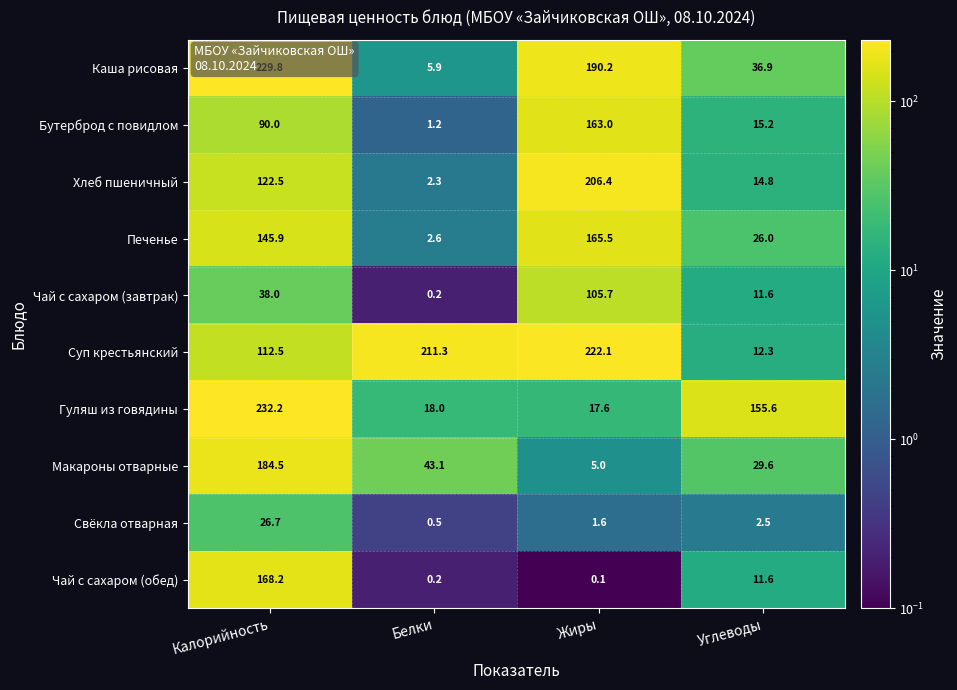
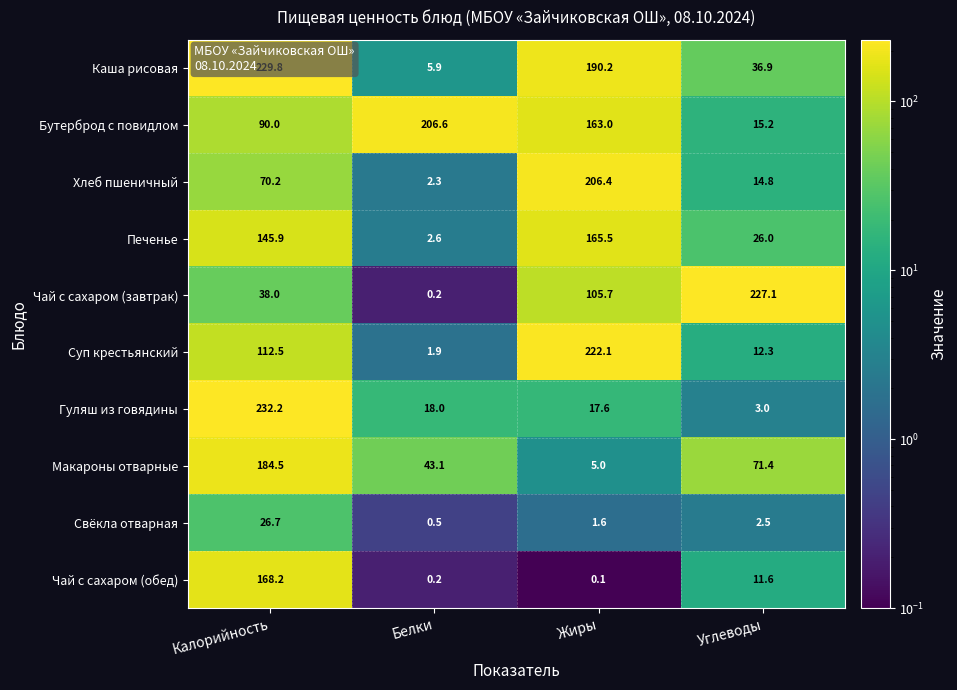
Бутерброд с повидлом, Белки: 1.2 -> 206.6
Хлеб пшеничный, Калорийность: 122.5 -> 70.2
Чай с сахаром (завтрак), Углеводы: 11.6 -> 227.1
Суп крестьянский, Белки: 211.3 -> 1.9
Гуляш из говядины, Углеводы: 155.6 -> 3.0
Макароны отварные, Углеводы: 29.6 -> 71.4
